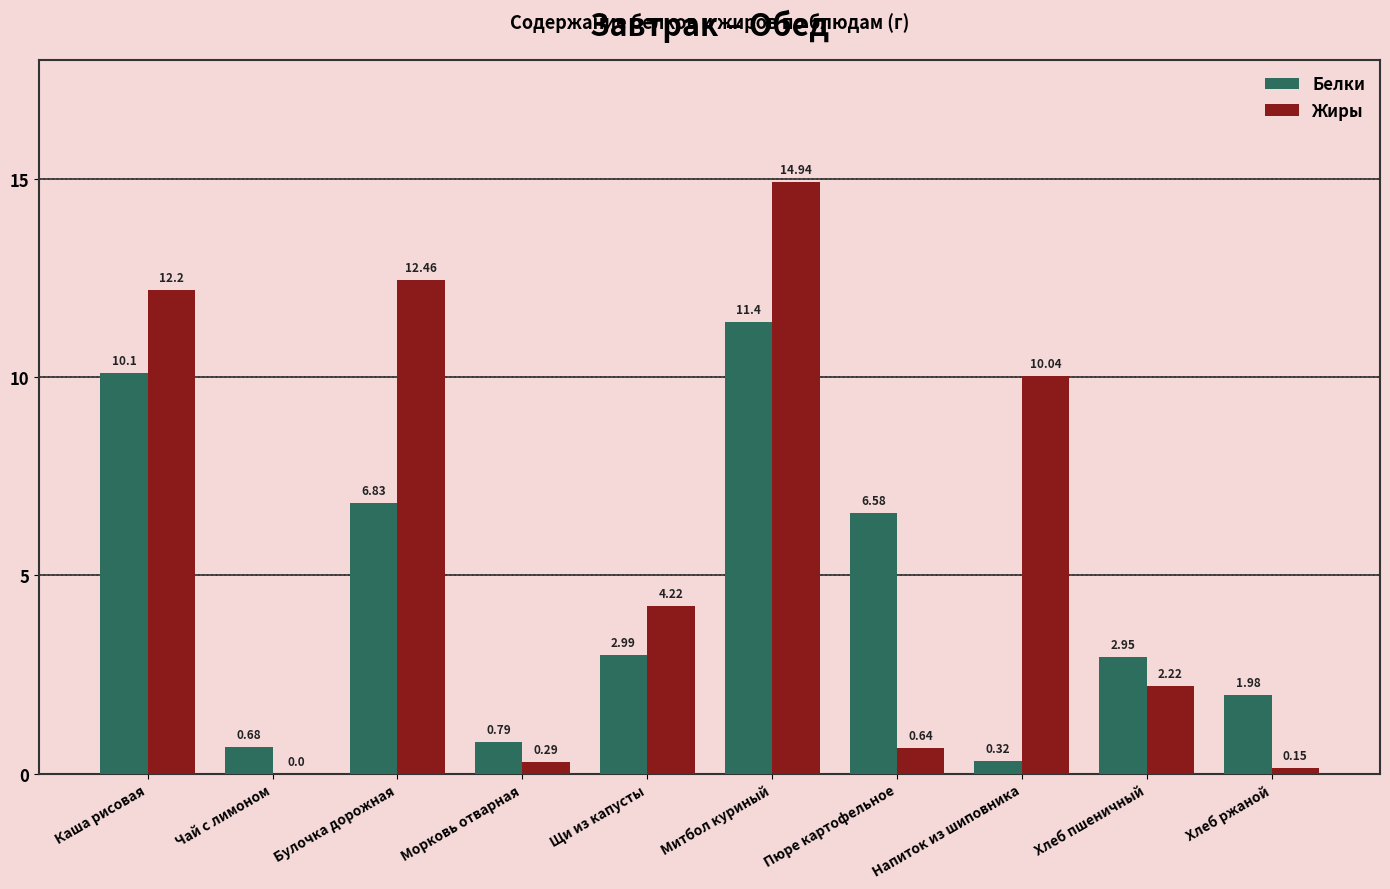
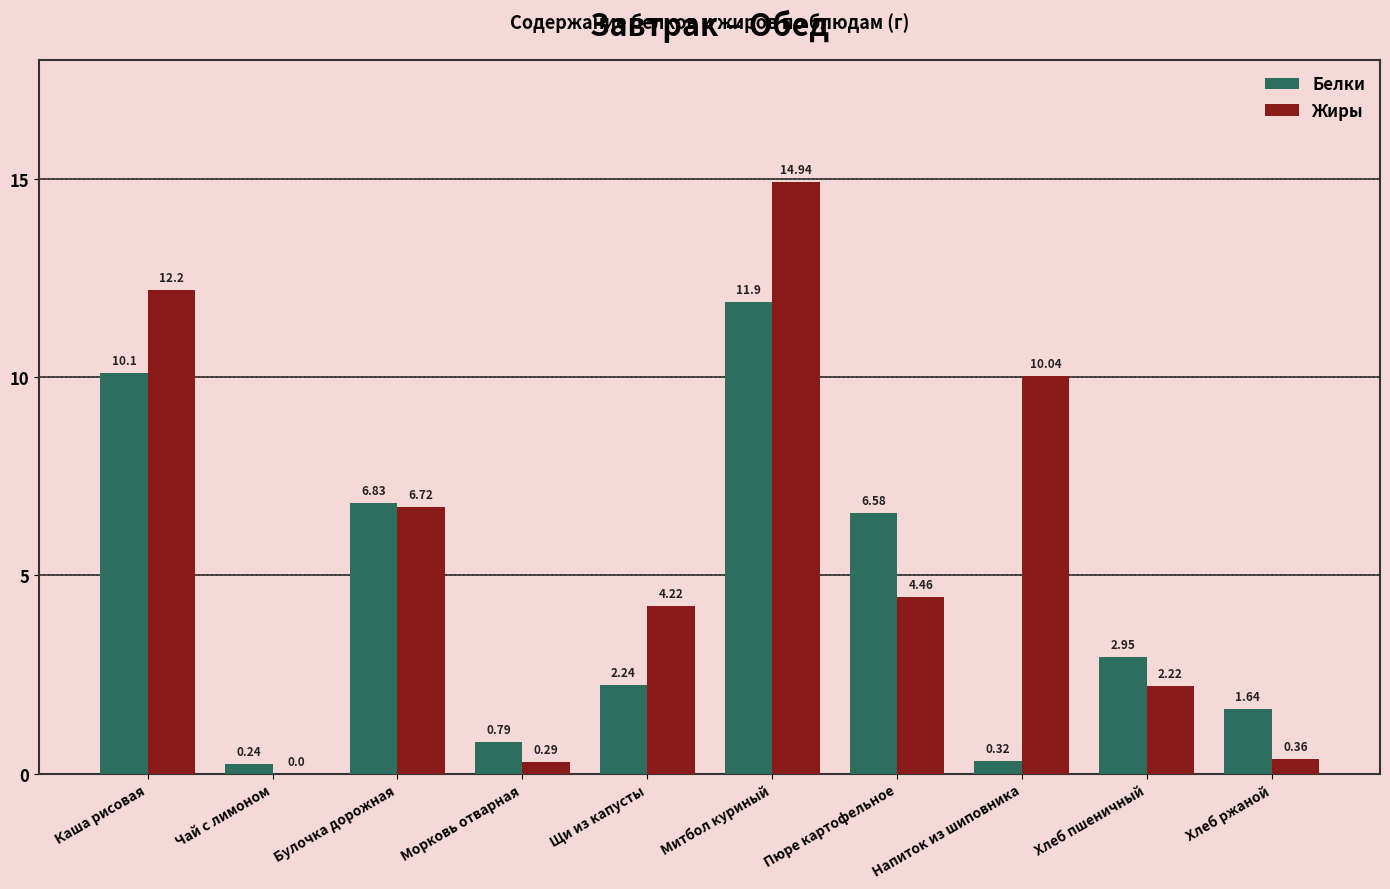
Белки, Чай с лимоном: 0.68 -> 0.24
Жиры, Булочка дорожная: 12.46 -> 6.72
Белки, Щи из капусты: 2.99 -> 2.24
Белки, Митбол куриный: 11.4 -> 11.9
Жиры, Пюре картофельное: 0.64 -> 4.46
Белки, Хлеб ржаной: 1.98 -> 1.64
Жиры, Хлеб ржаной: 0.15 -> 0.36
